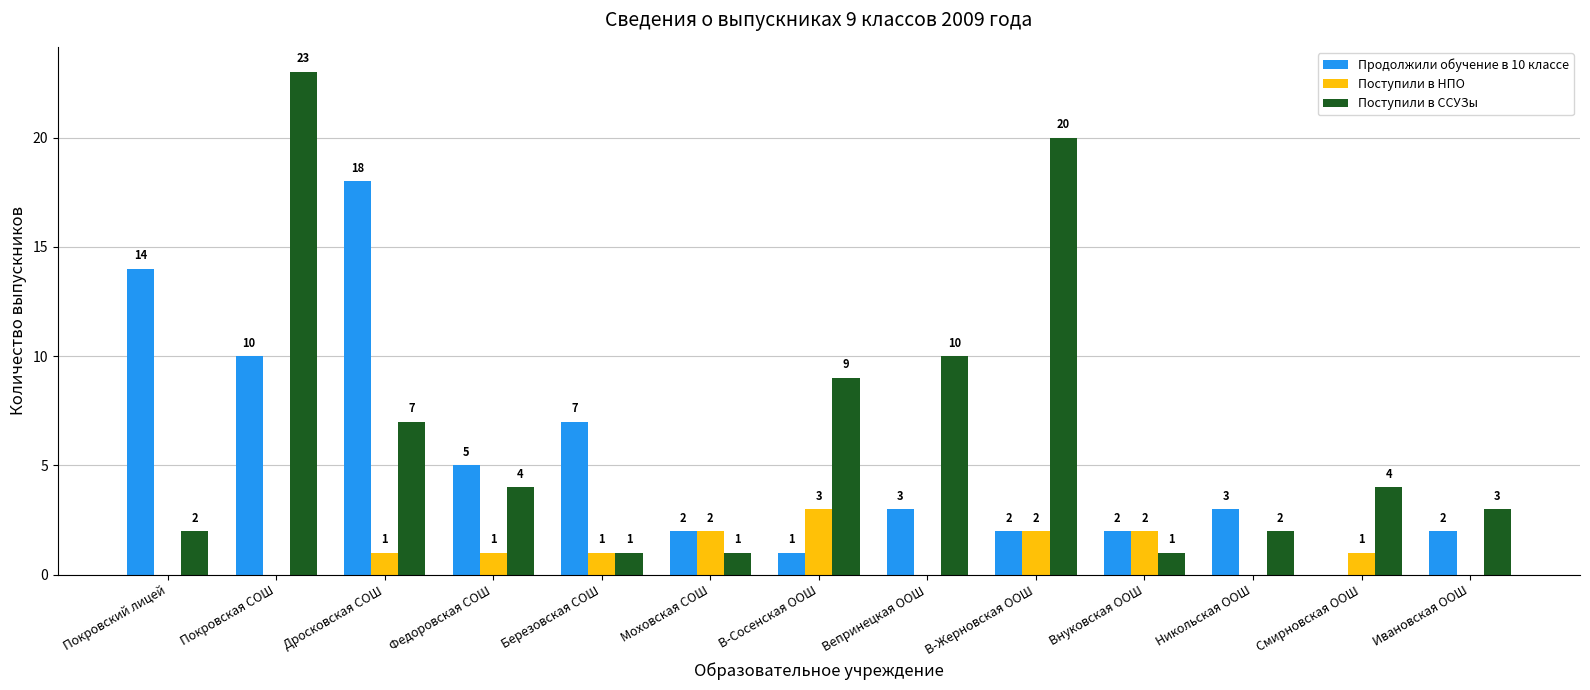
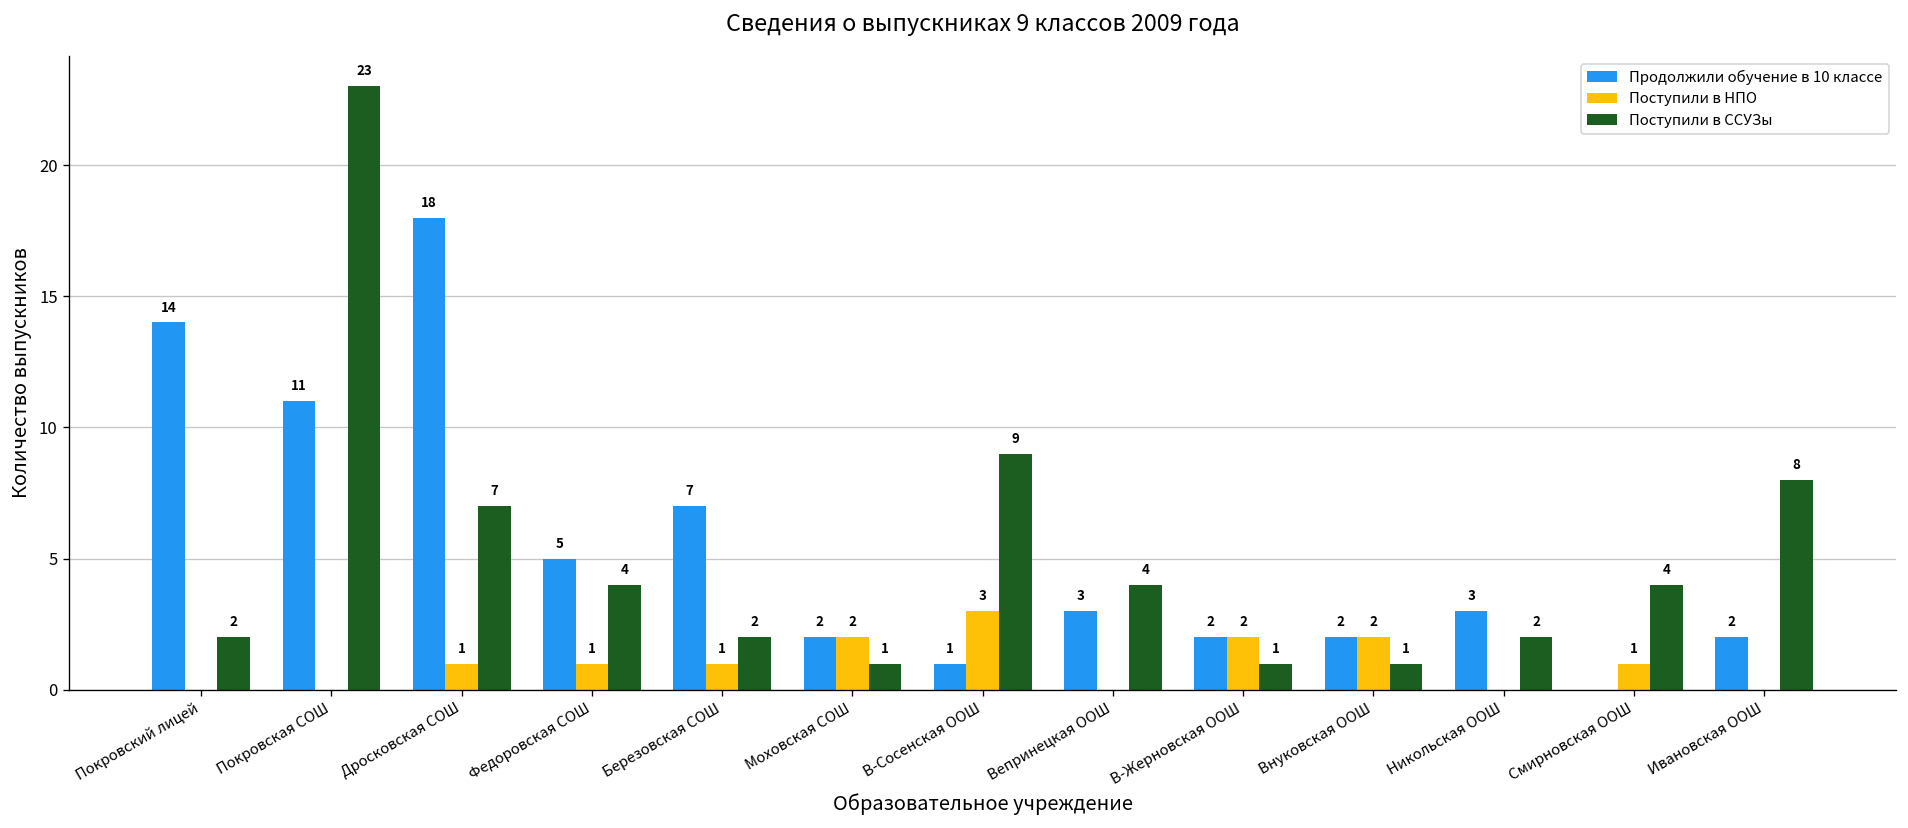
Продолжили обучение в 10 классе, Покровская СОШ: 10 -> 11
Поступили в ССУЗы, Березовская СОШ: 1 -> 2
Поступили в ССУЗы, Вепринецкая ООШ: 10 -> 4
Поступили в ССУЗы, В-Жерновская ООШ: 20 -> 1
Поступили в ССУЗы, Ивановская ООШ: 3 -> 8
